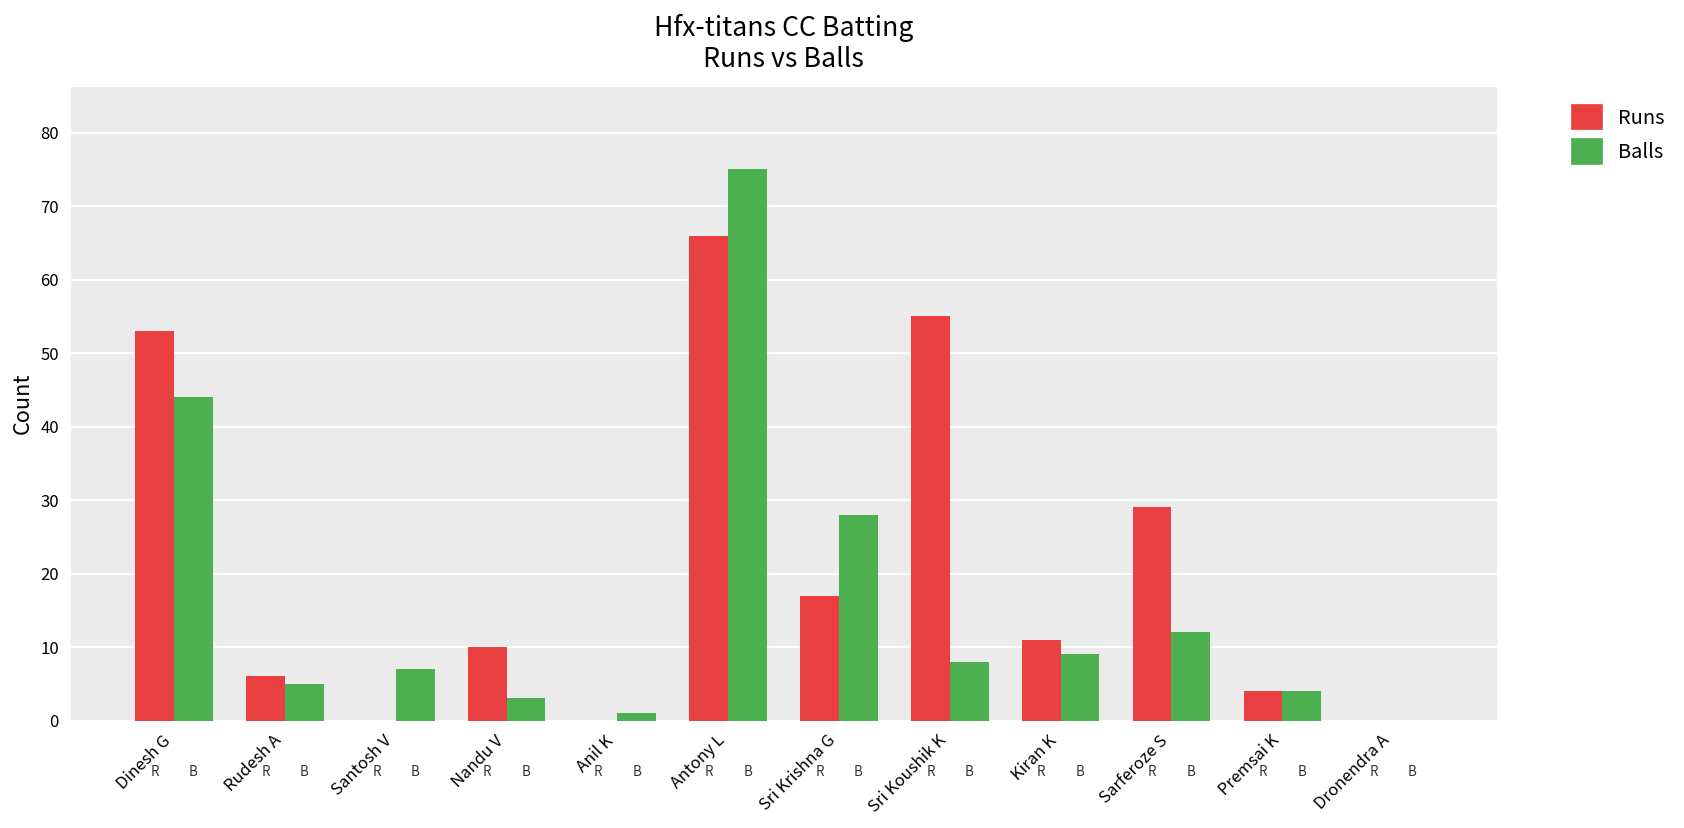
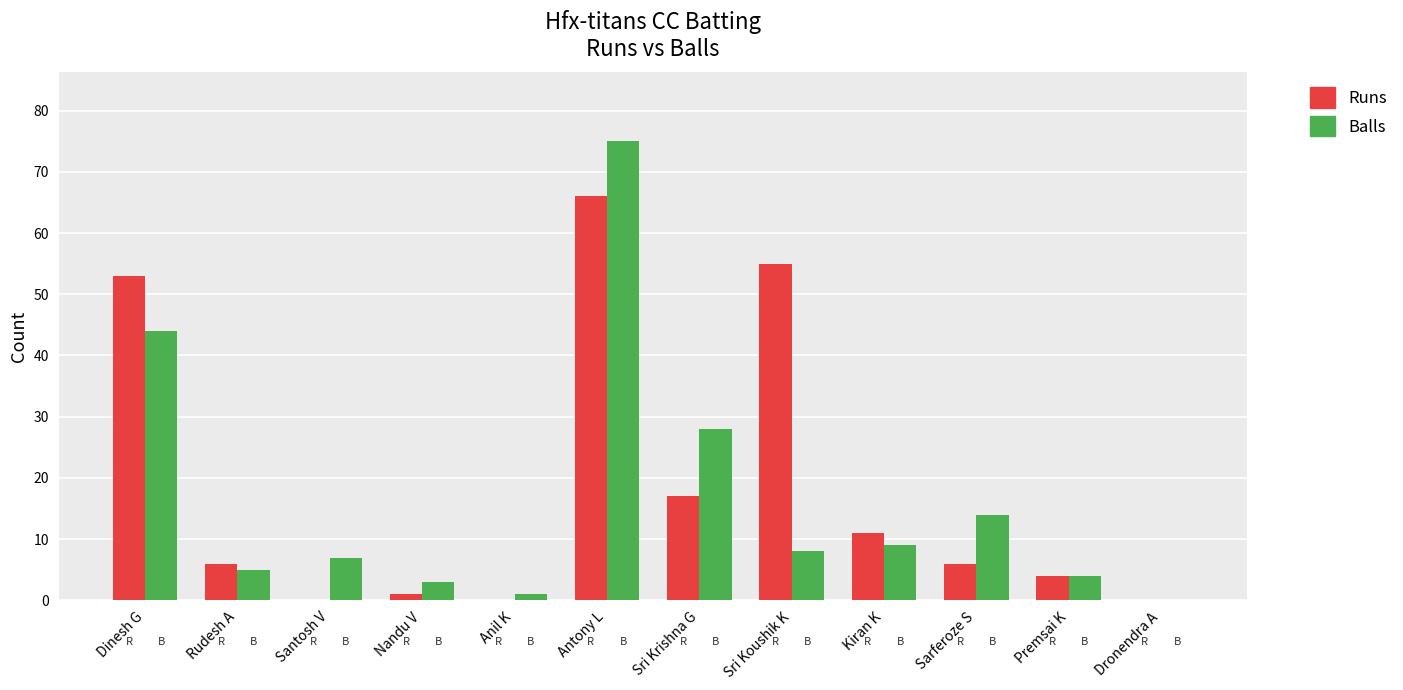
Runs, Nandu V: 10 -> 1
Runs, Sarferoze S: 29 -> 6
Balls, Sarferoze S: 12 -> 14
